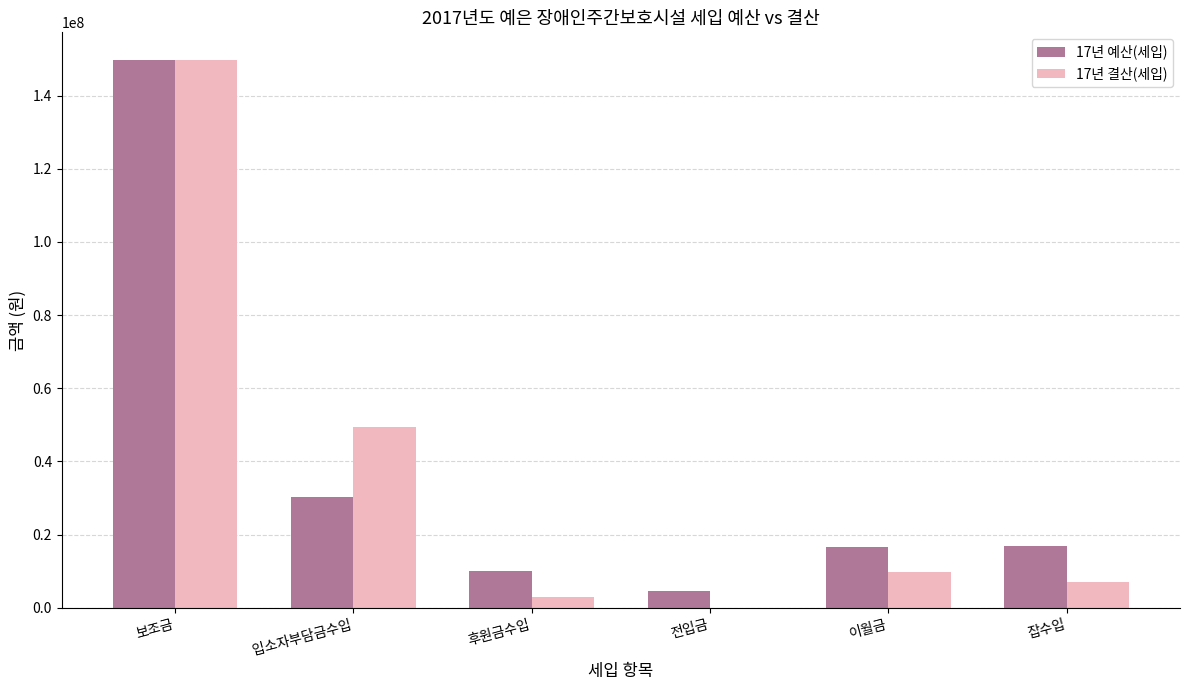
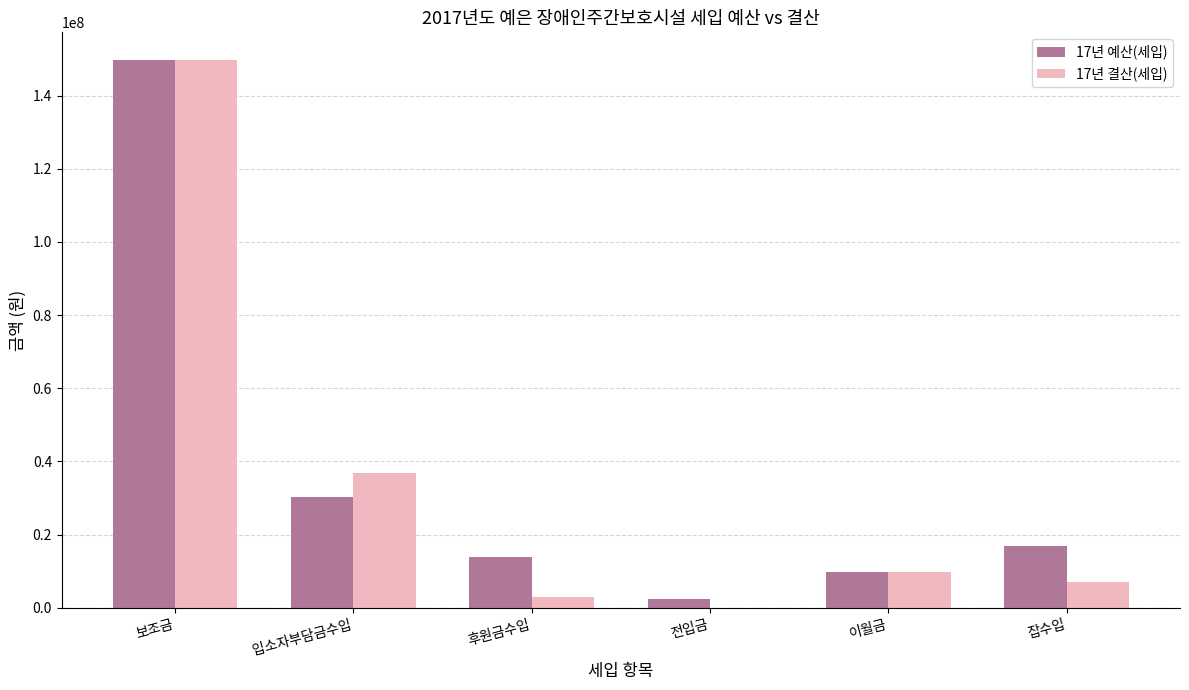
17년 결산(세입), 입소자부담금수입: 49000000 -> 37000000
17년 예산(세입), 후원금수입: 10000000 -> 14000000
17년 예산(세입), 전입금: 5000000 -> 2000000
17년 예산(세입), 이월금: 16000000 -> 10000000
